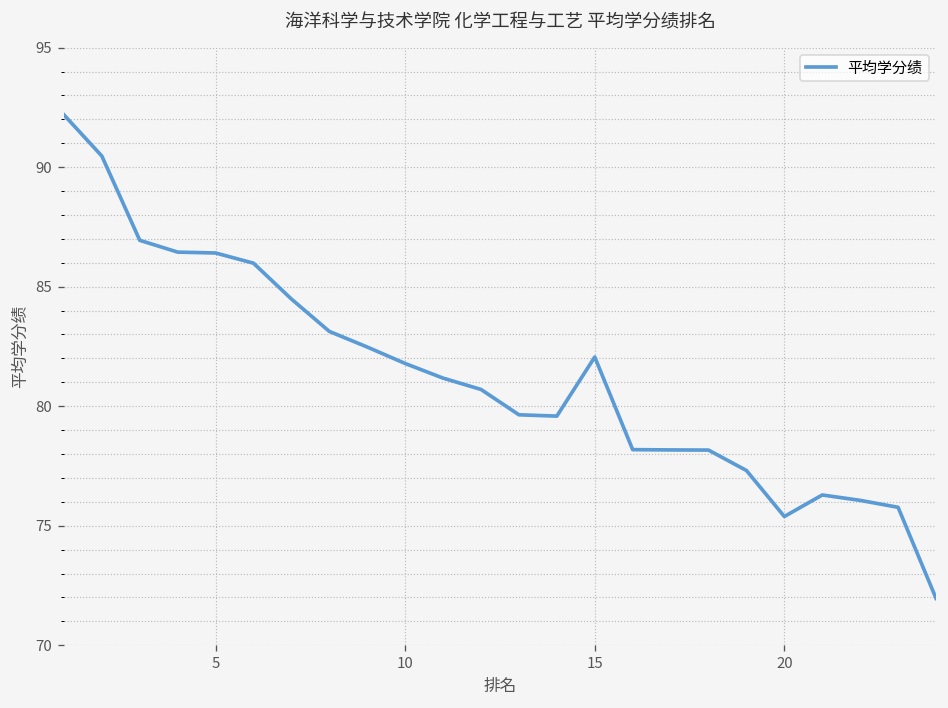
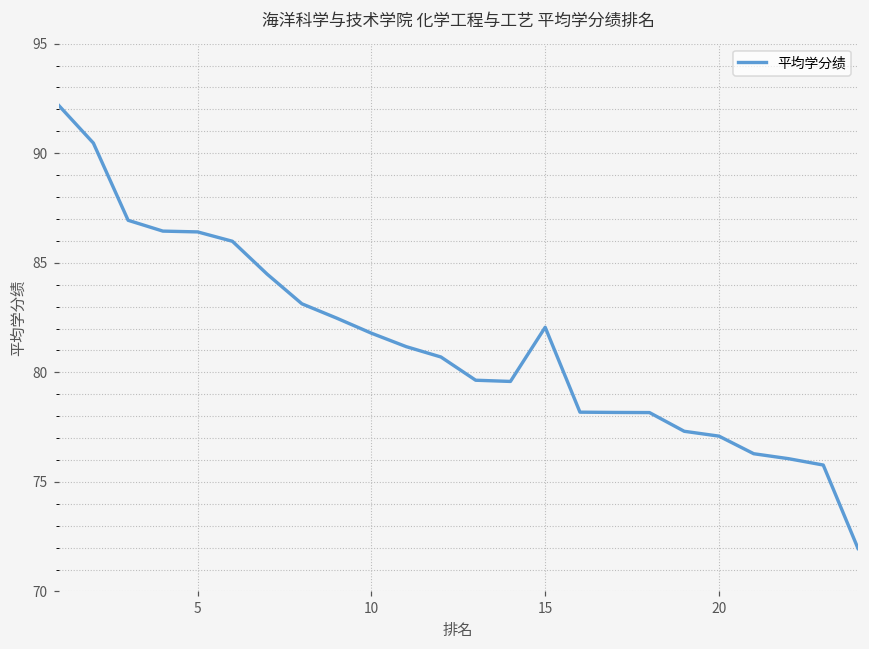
20: 75.4 -> 77.1
